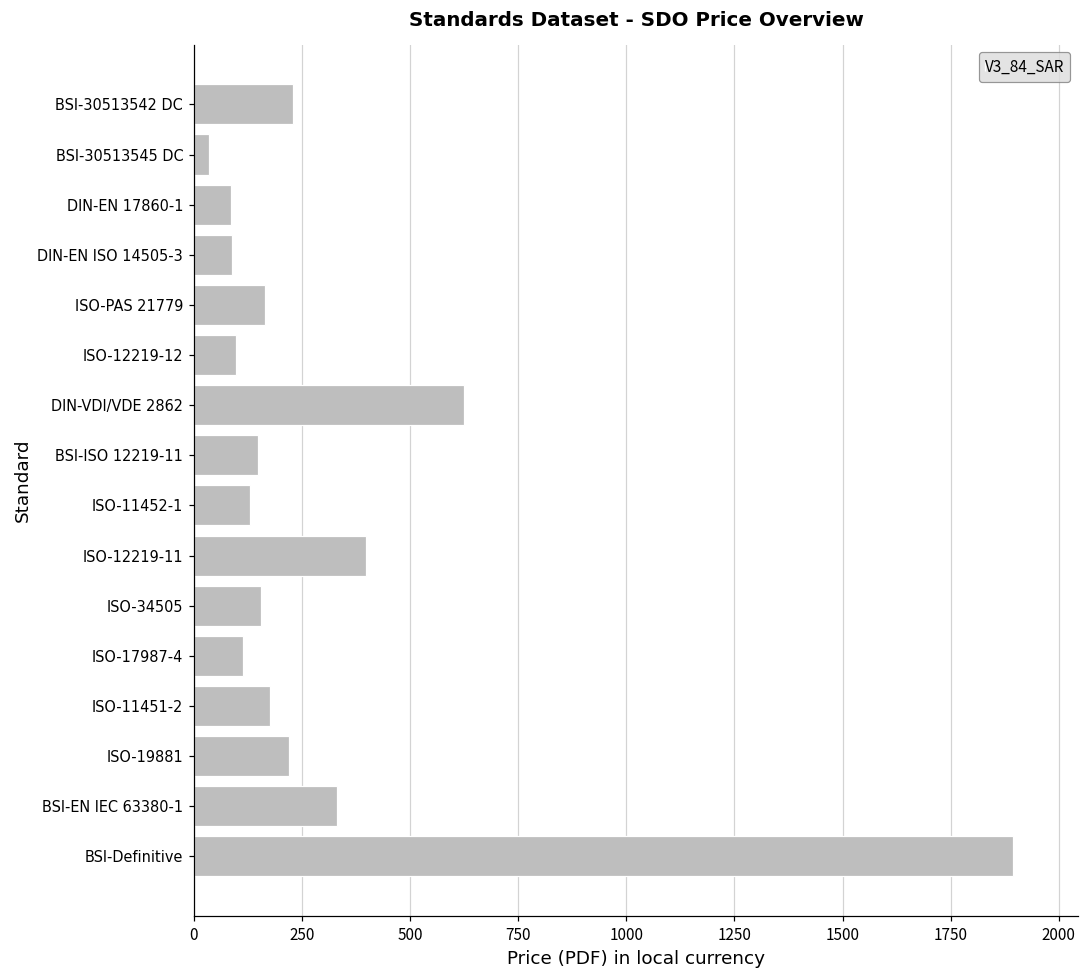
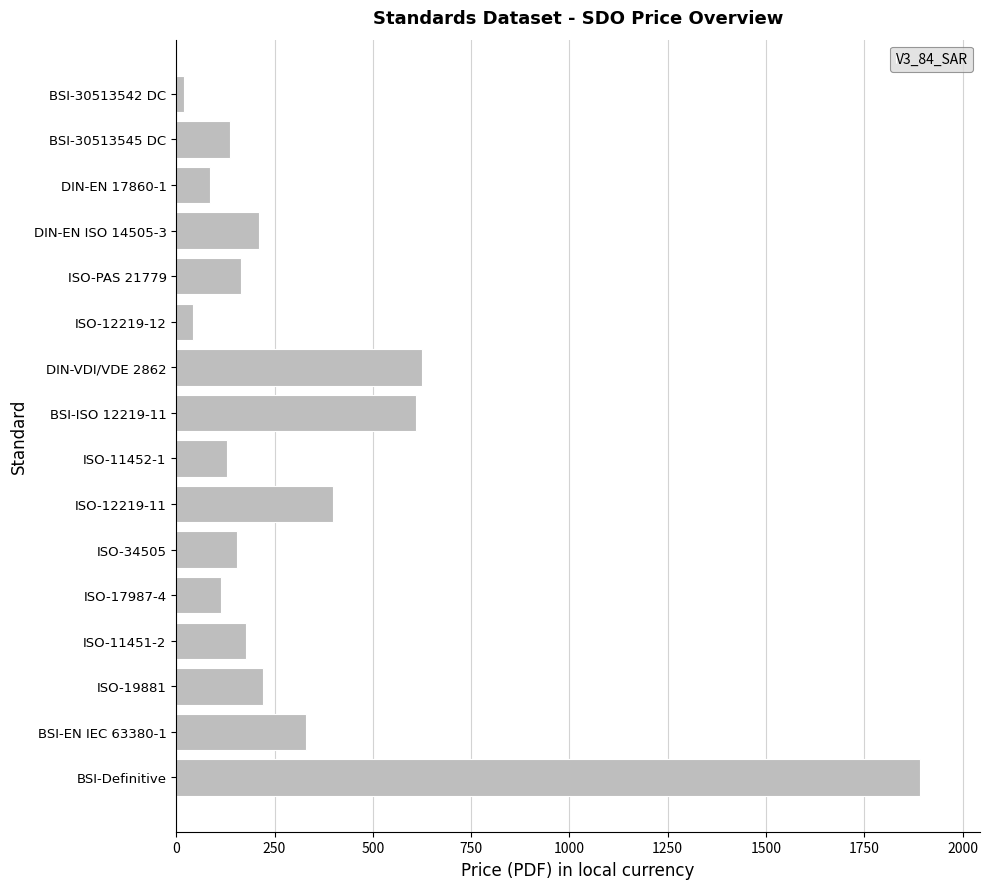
BSI-30513542 DC: 230 -> 20
BSI-30513545 DC: 40 -> 140
DIN-EN ISO 14505-3: 90 -> 210
ISO-12219-12: 100 -> 40
BSI-ISO 12219-11: 150 -> 610
